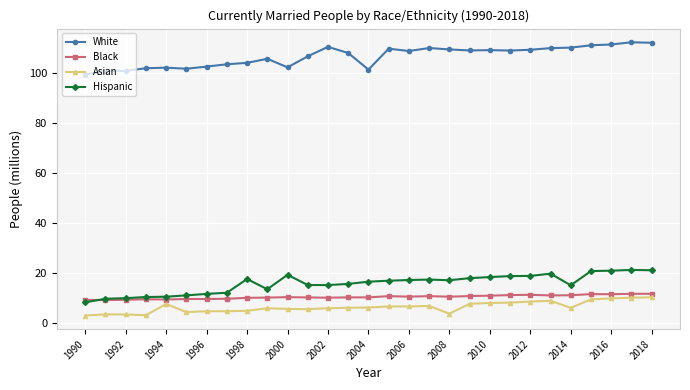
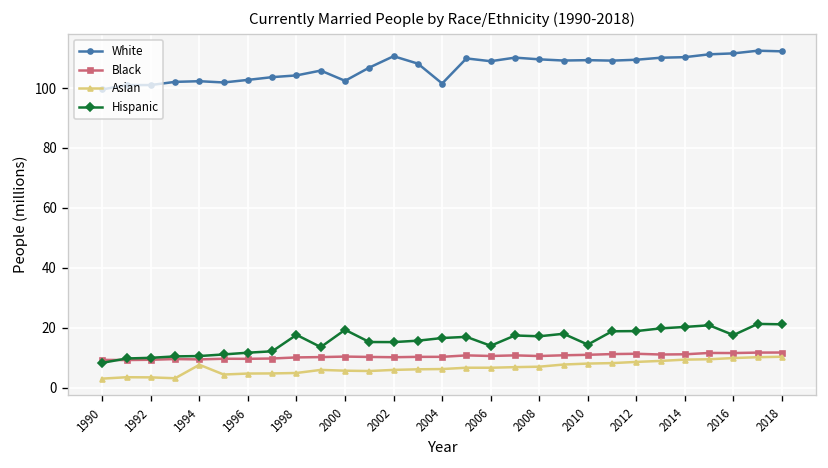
Hispanic, 2006: 17 -> 14
Asian, 2008: 4 -> 7
Hispanic, 2010: 18 -> 14
Asian, 2014: 6 -> 9
Hispanic, 2014: 15 -> 20
Hispanic, 2016: 21 -> 18
